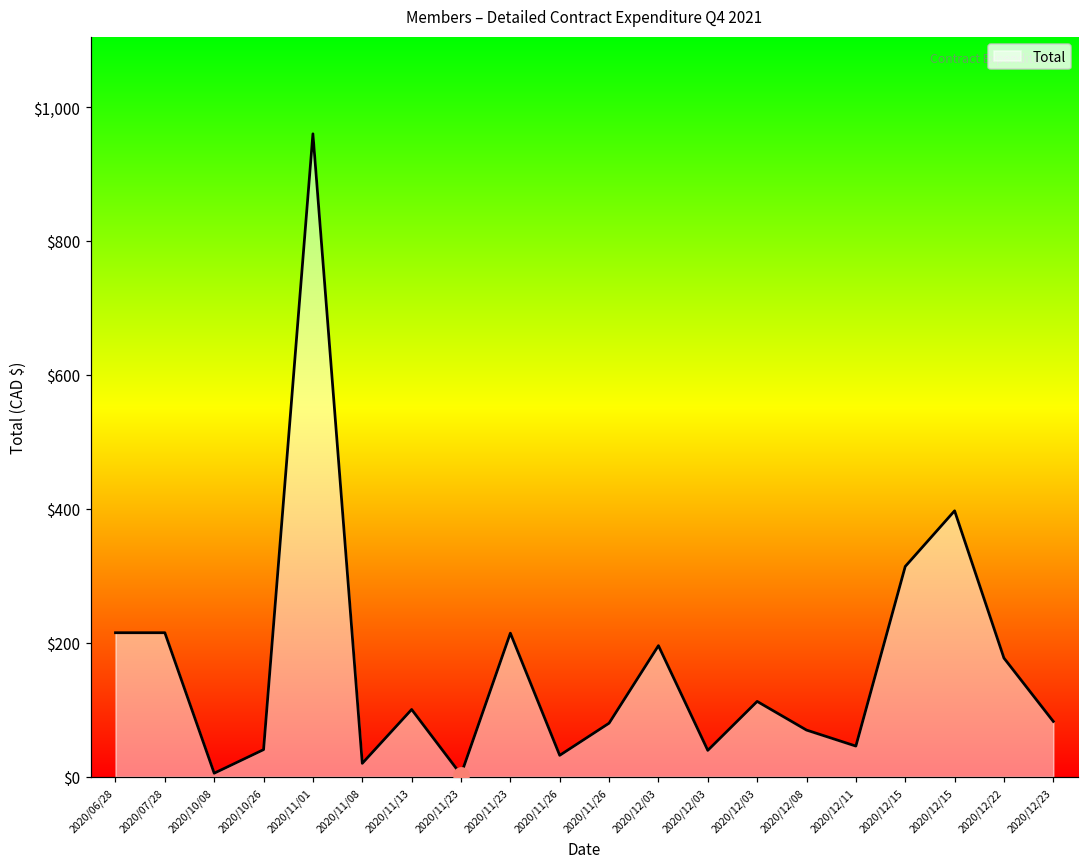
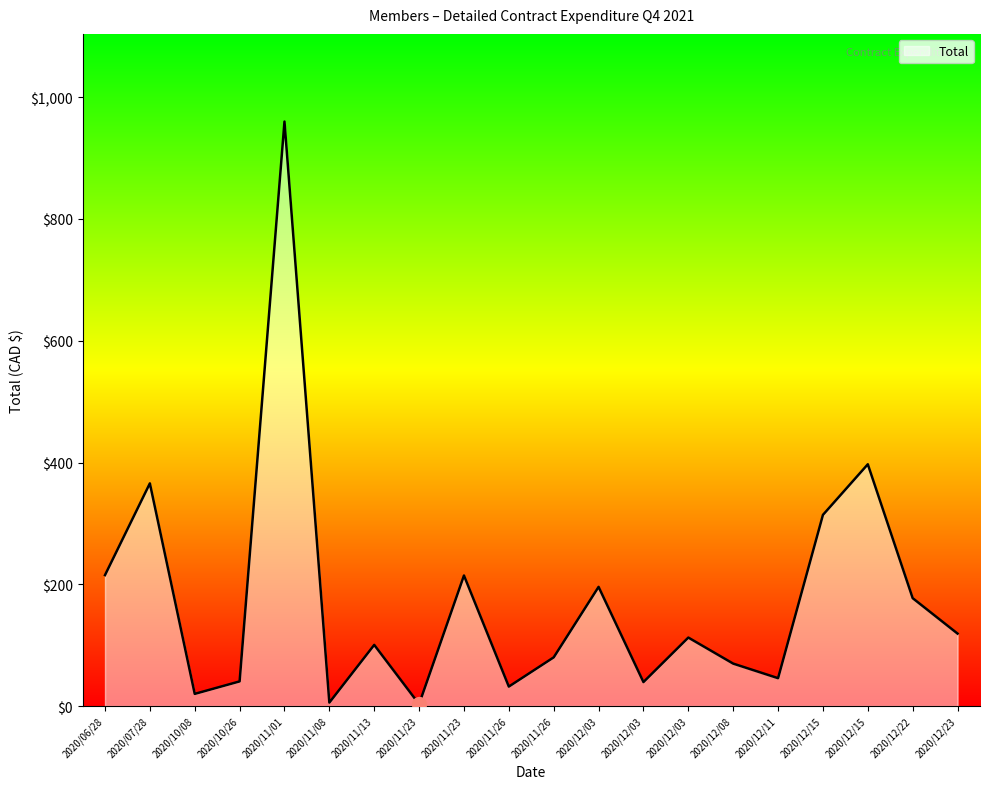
Total, 2020/07/28: $220 -> $370
Total, 2020/10/08: $10 -> $20
Total, 2020/11/08: $20 -> $10
Total, 2020/12/23: $80 -> $120
